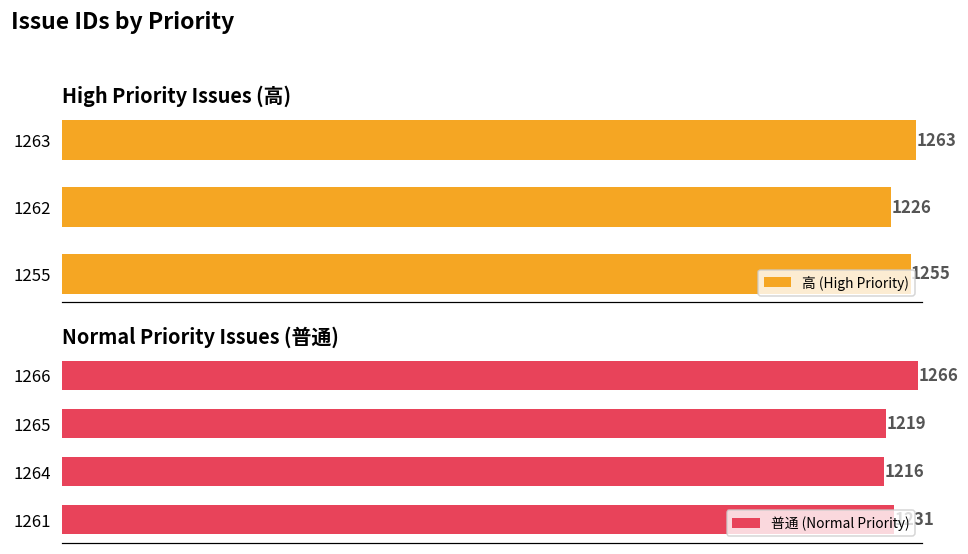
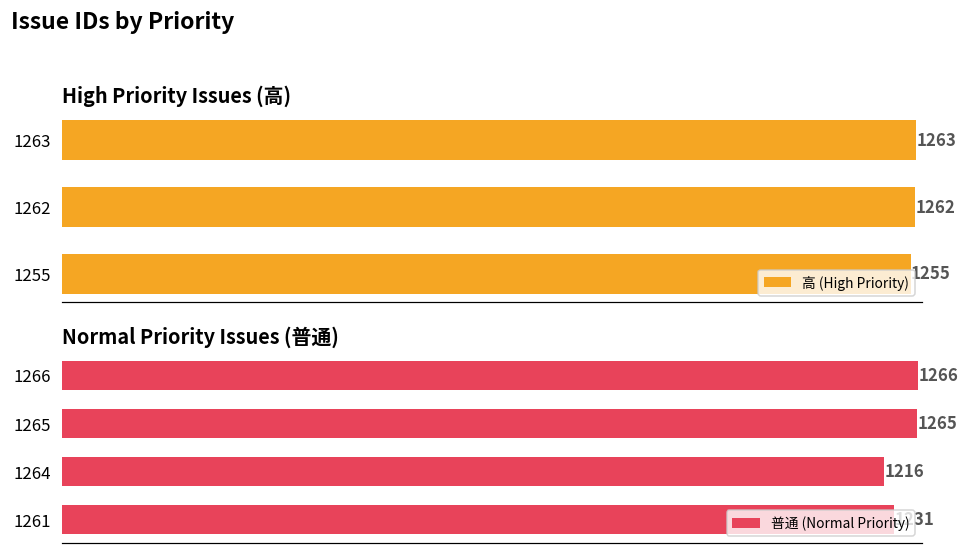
High Priority Issues (高), 1262: 1226 -> 1262
Normal Priority Issues (普通), 1265: 1219 -> 1265
